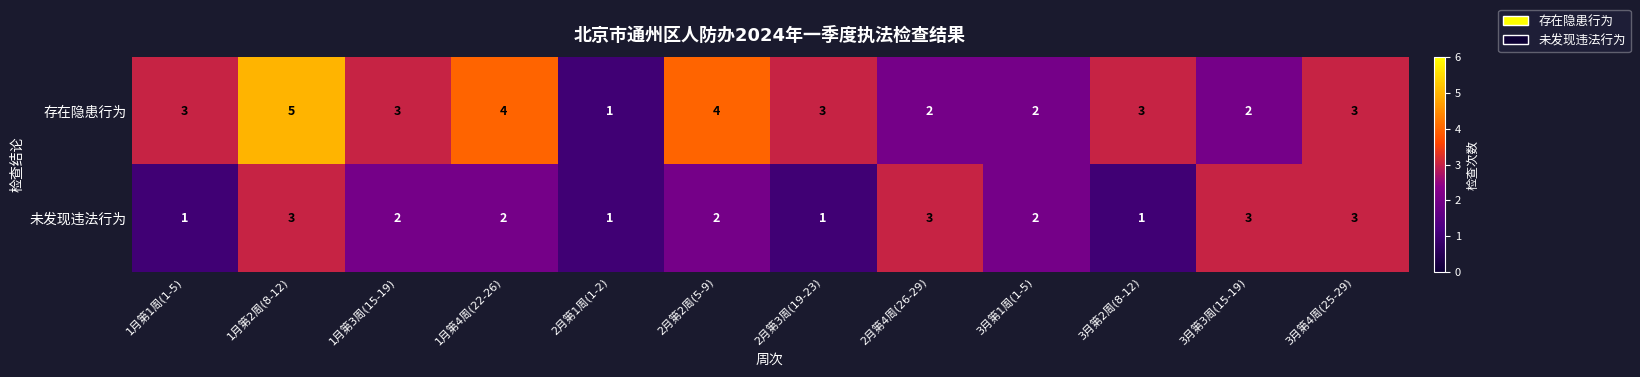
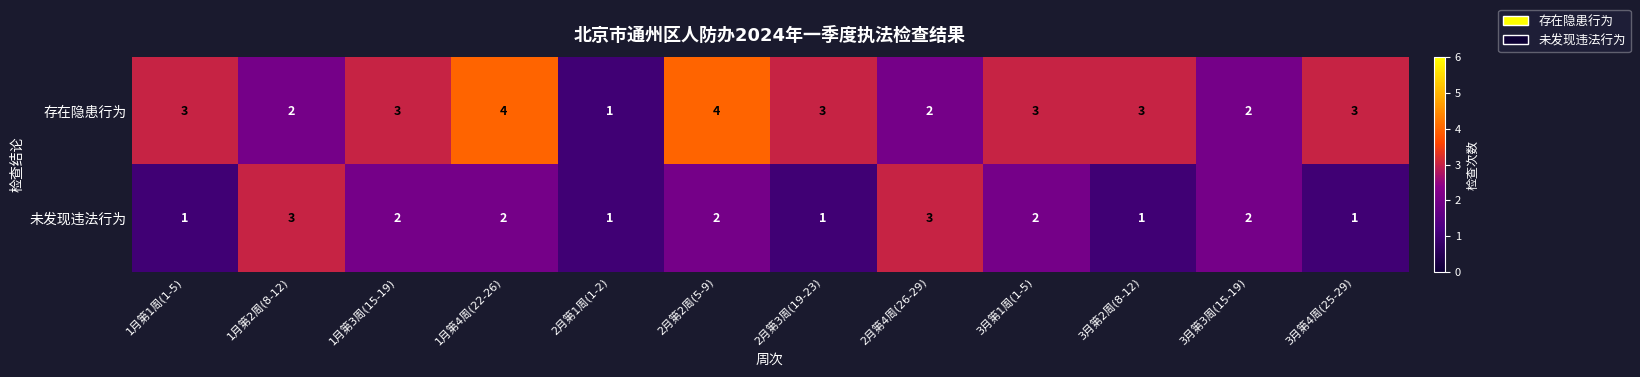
存在隐患行为, 1月第2周(8-12): 5 -> 2
存在隐患行为, 3月第1周(1-5): 2 -> 3
未发现违法行为, 3月第3周(15-19): 3 -> 2
未发现违法行为, 3月第4周(25-29): 3 -> 1
